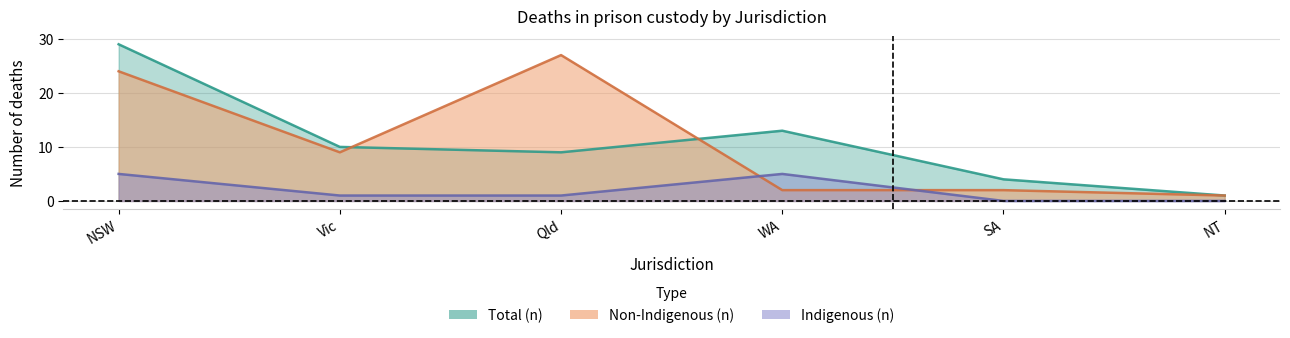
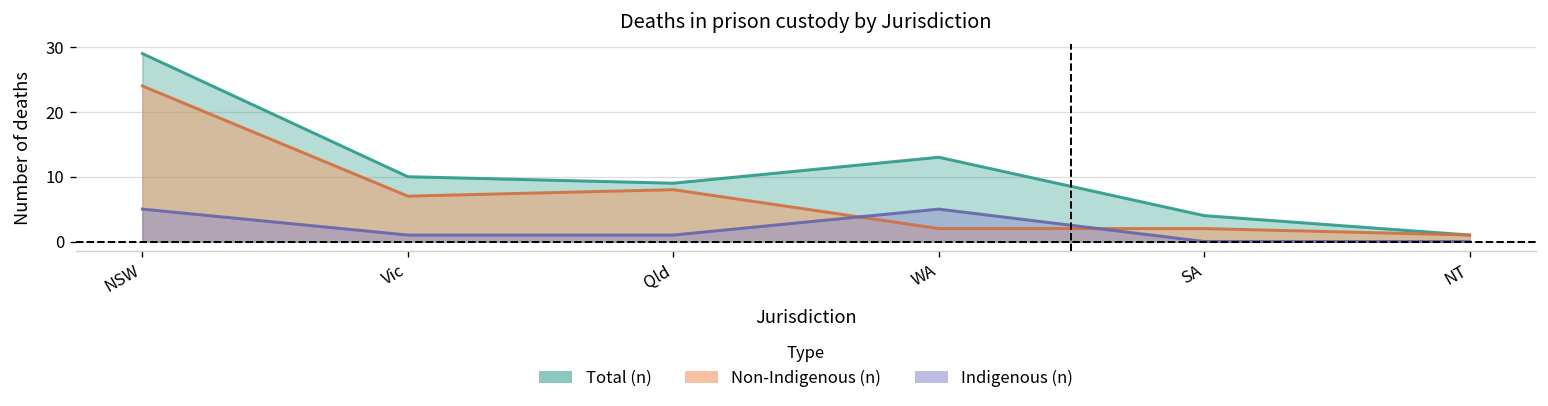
Non-Indigenous (n), Vic: 9 -> 7
Non-Indigenous (n), Qld: 27 -> 8
